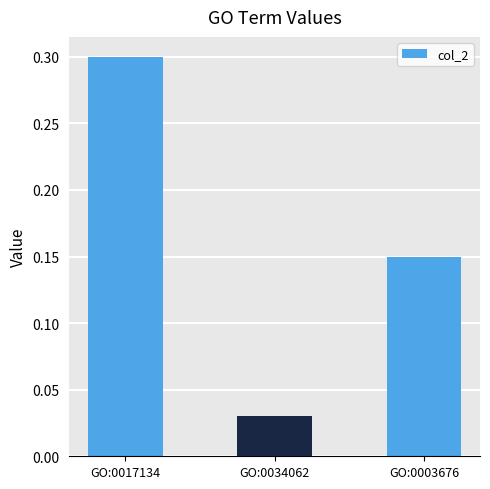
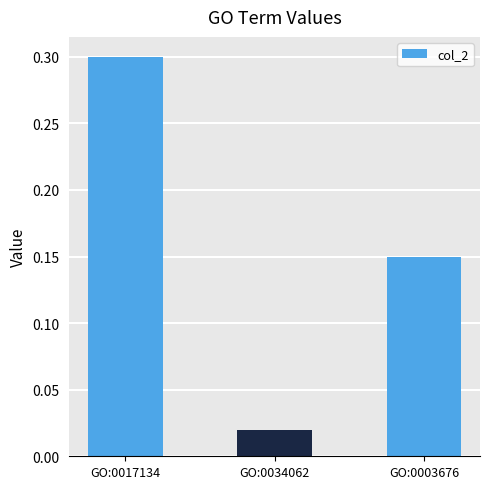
GO:0034062: 0.03 -> 0.02
